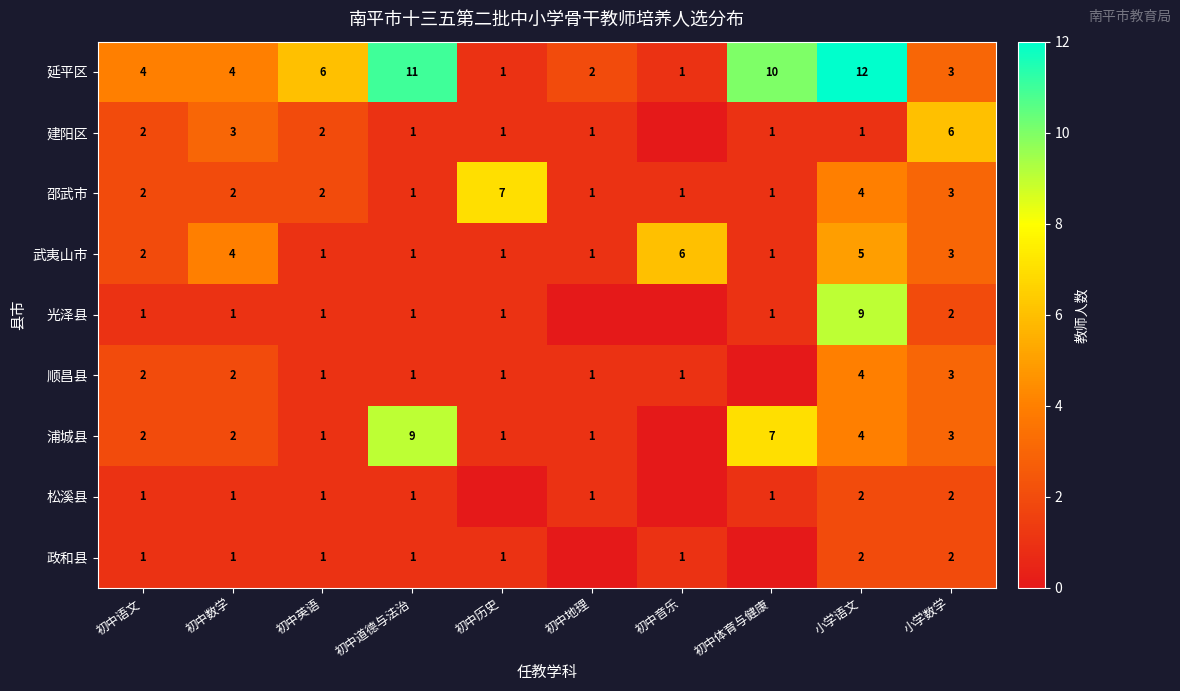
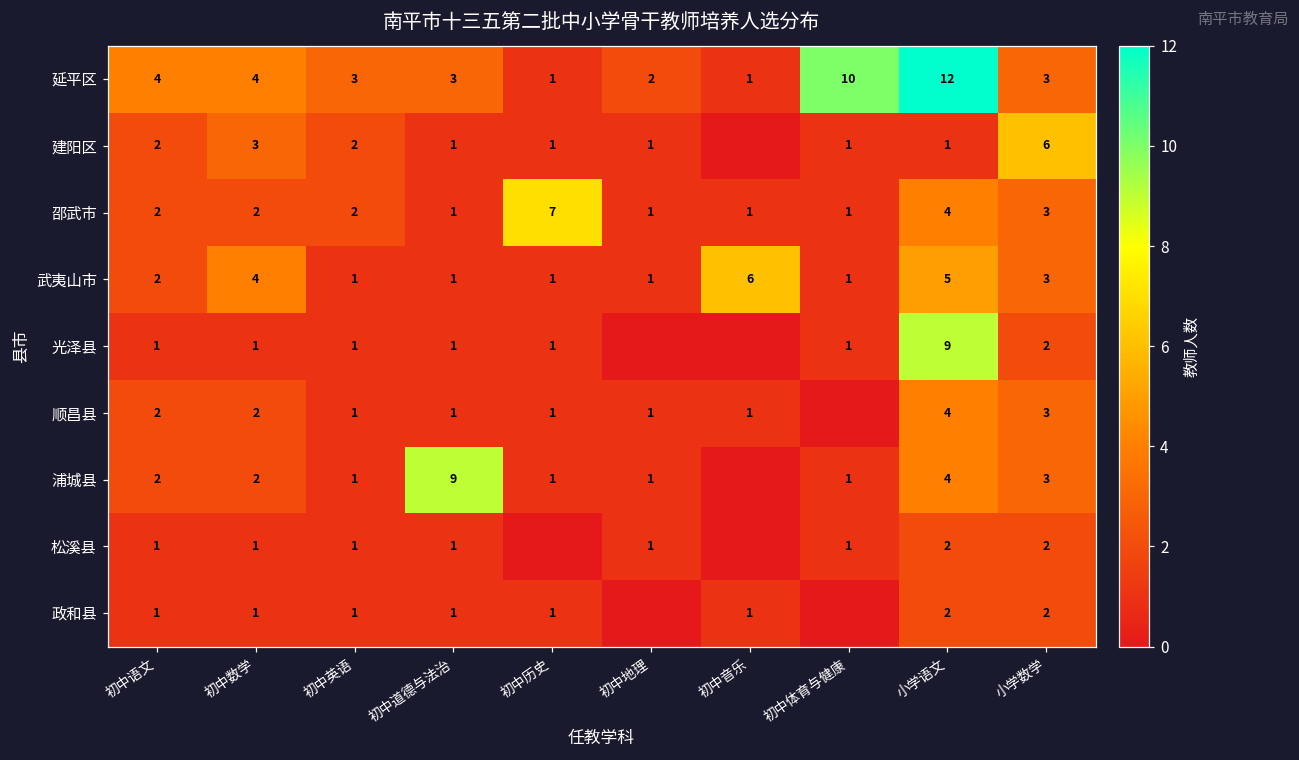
延平区, 初中英语: 6 -> 3
延平区, 初中道德与法治: 11 -> 3
浦城县, 初中体育与健康: 7 -> 1
